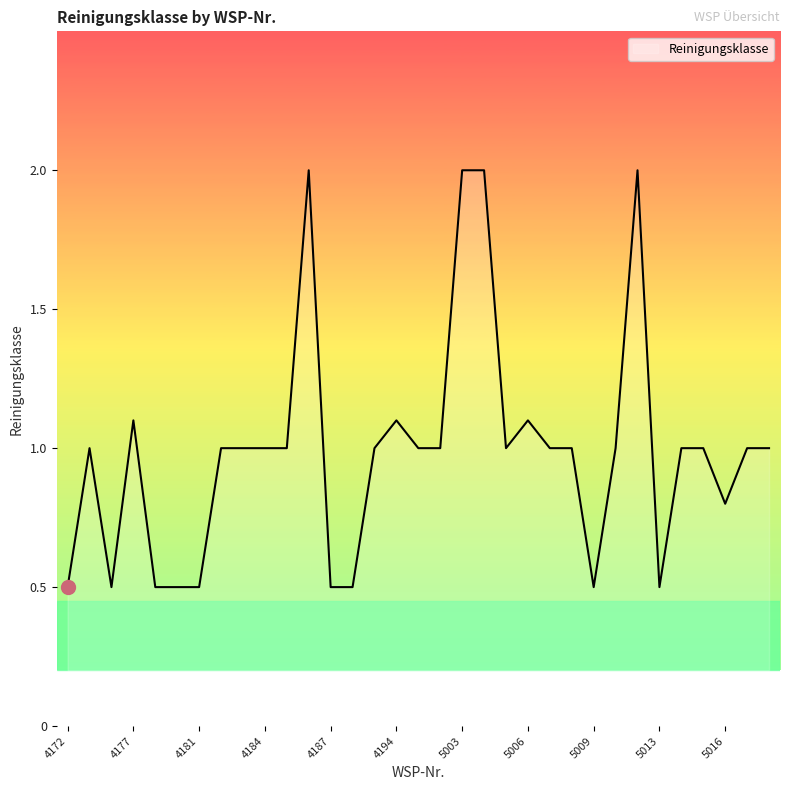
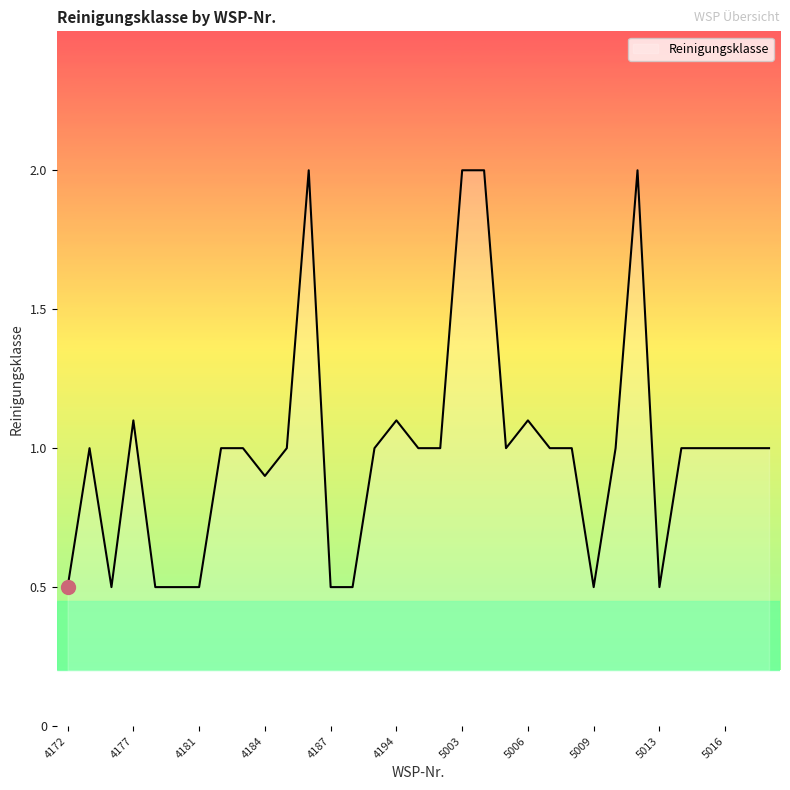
Reinigungsklasse, 4184: 1.0 -> 0.9
Reinigungsklasse, 5016: 0.8 -> 1.0
